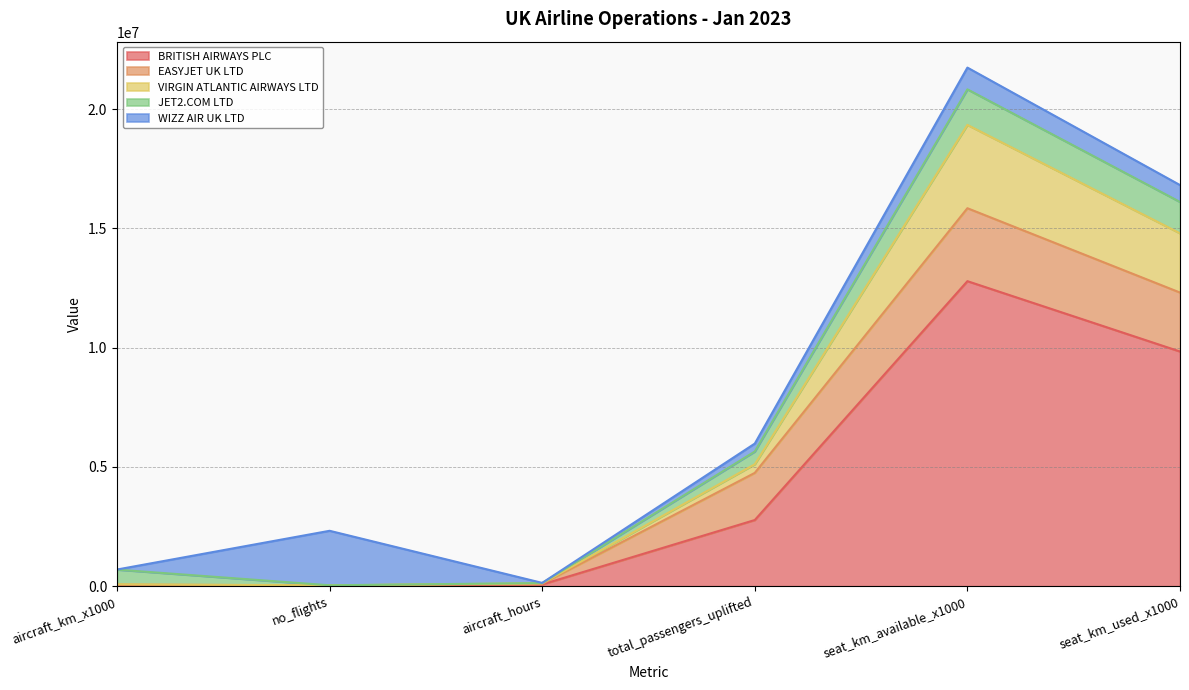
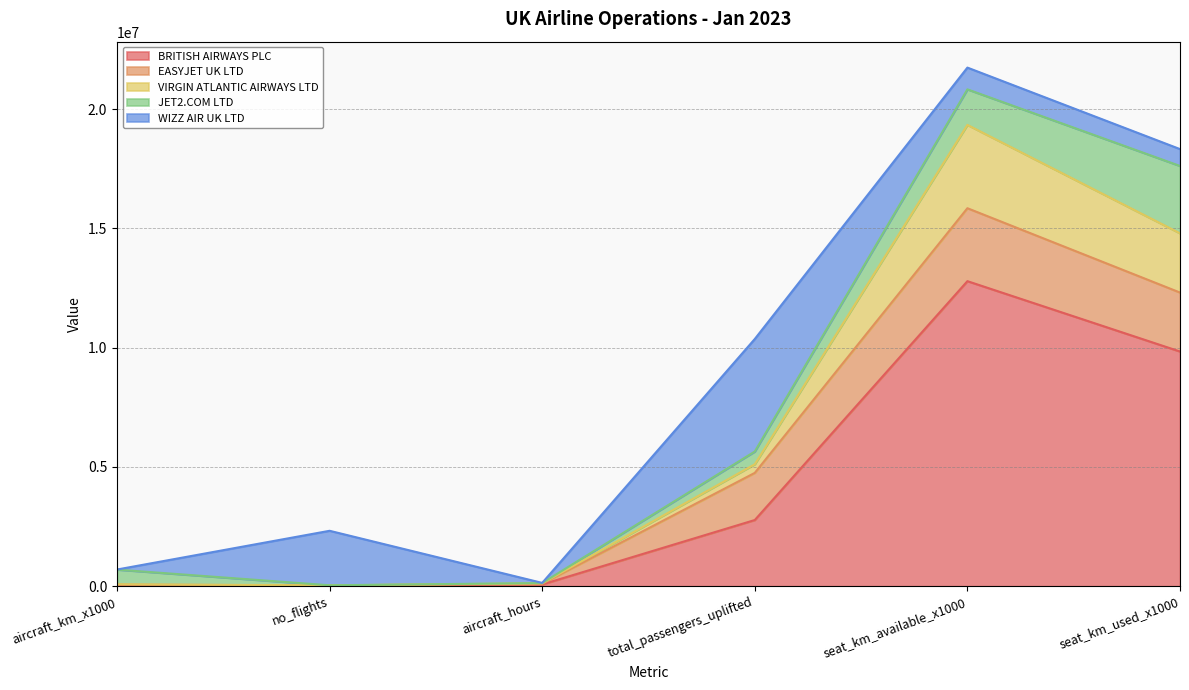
WIZZ AIR UK LTD, total_passengers_uplifted: 300000 -> 4700000
JET2.COM LTD, seat_km_used_x1000: 1300000 -> 2800000
